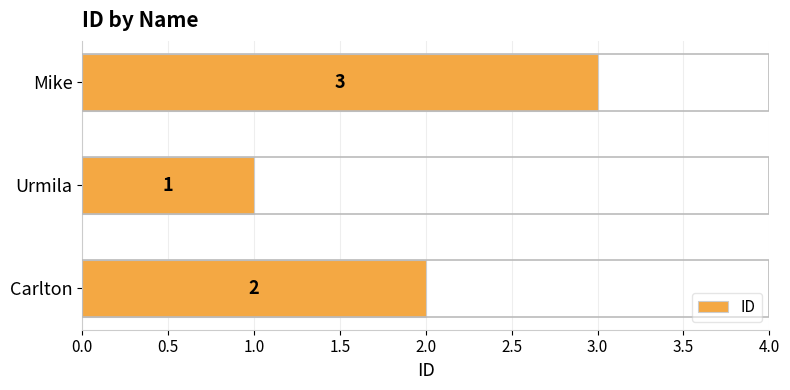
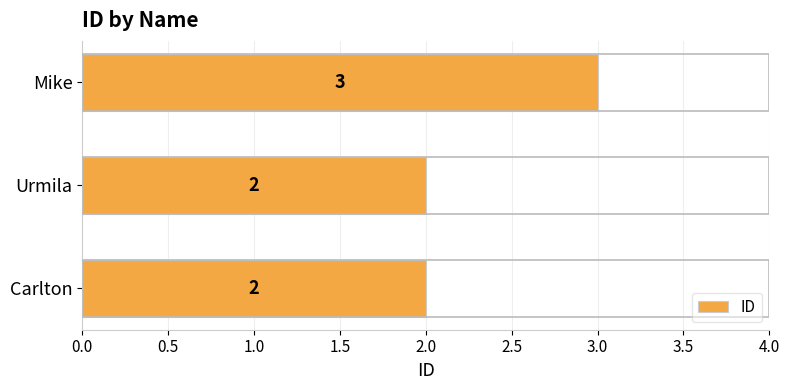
Urmila: 1 -> 2
